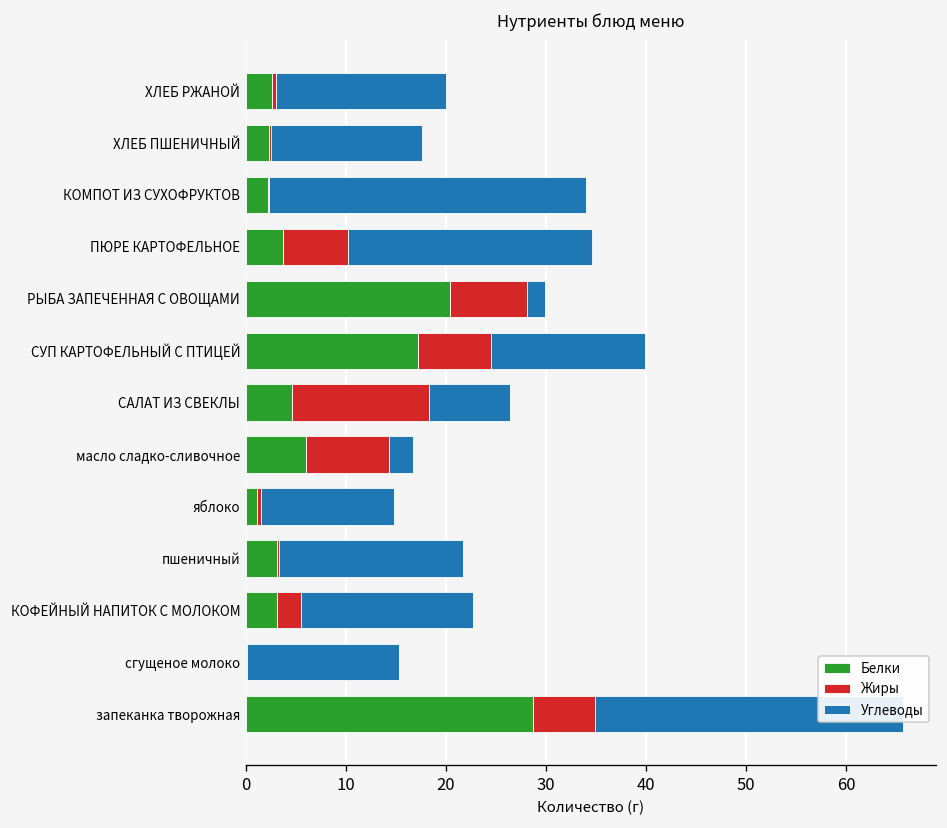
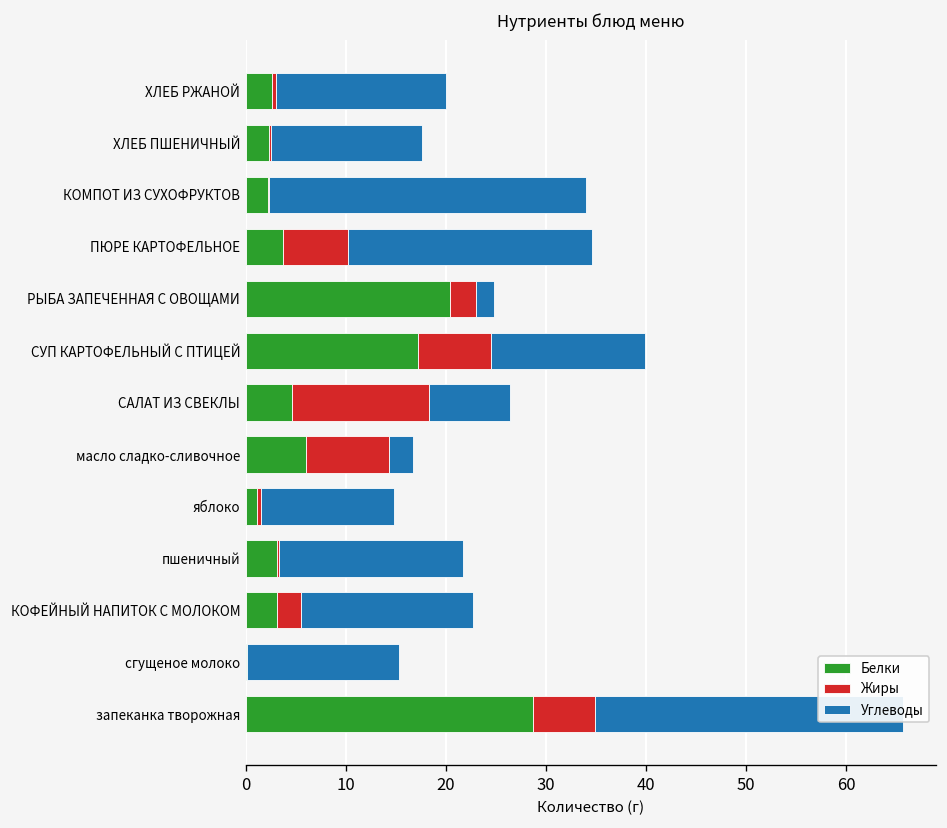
Жиры, РЫБА ЗАПЕЧЕННАЯ С ОВОЩАМИ: 8 -> 3
